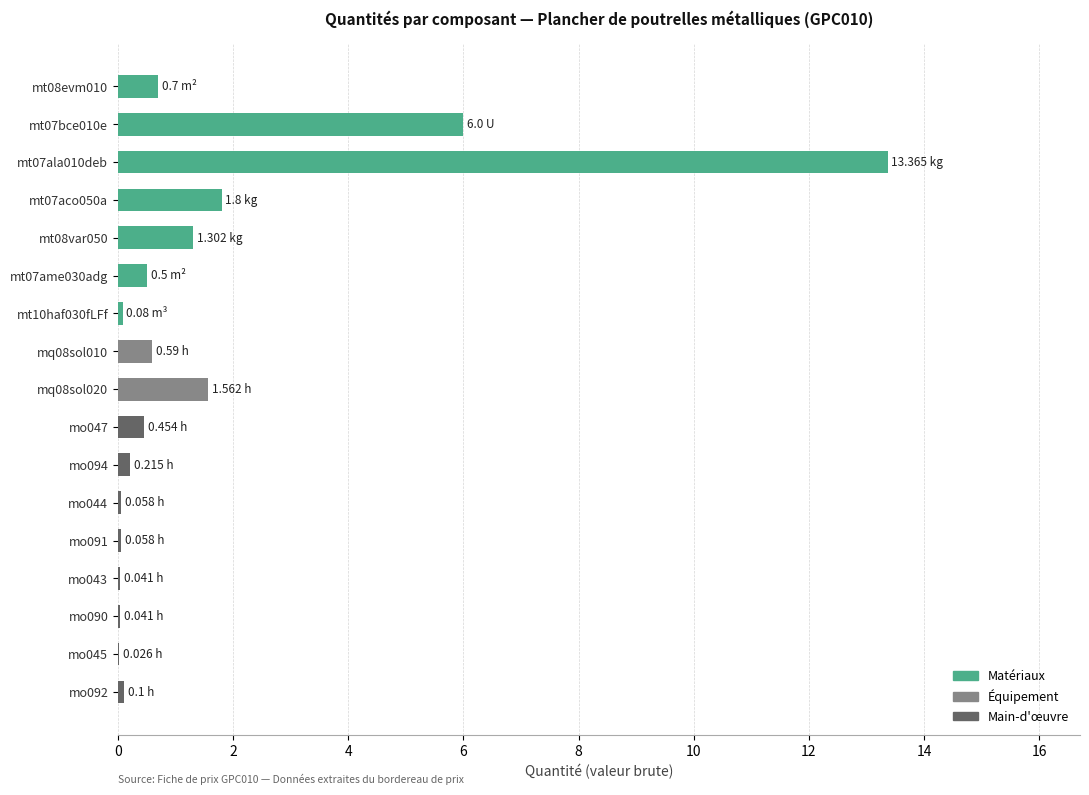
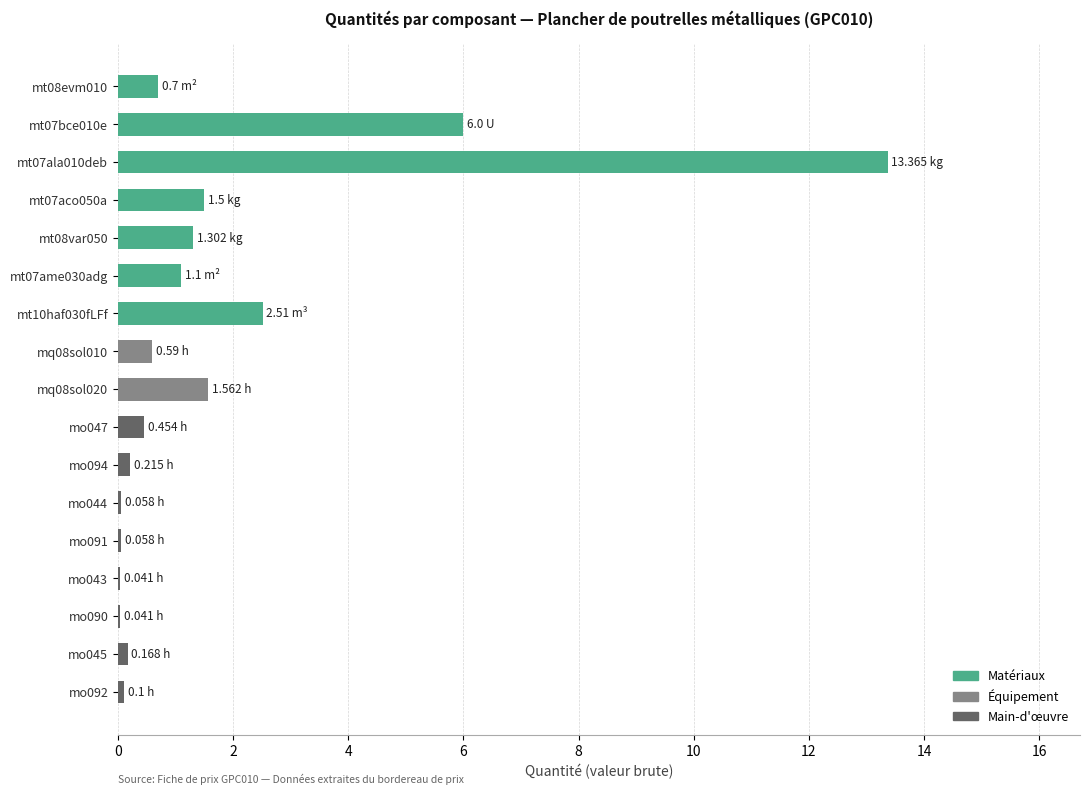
mt07aco050a: 1.8 -> 1.5
mt07ame030adg: 0.5 -> 1.1
mt10haf030fLFf: 0.08 -> 2.51
mo045: 0.026 -> 0.168
